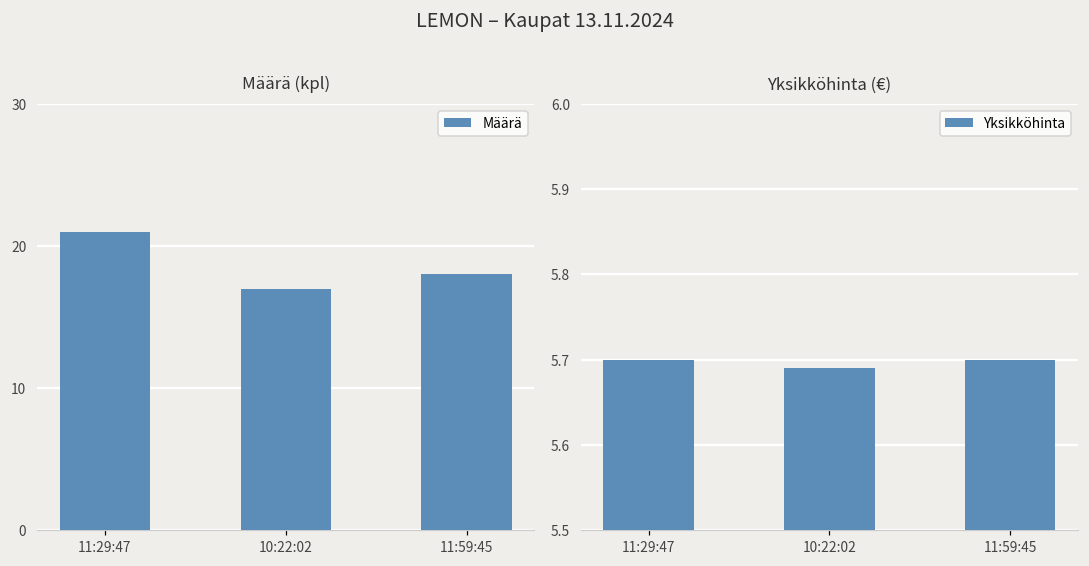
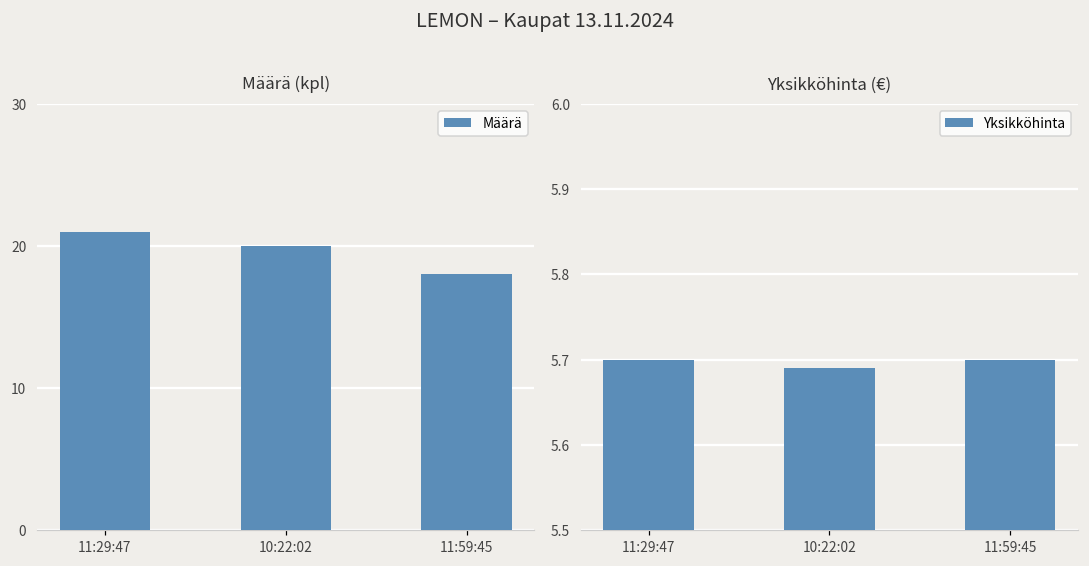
Määrä (kpl), 10:22:02: 17 -> 20
